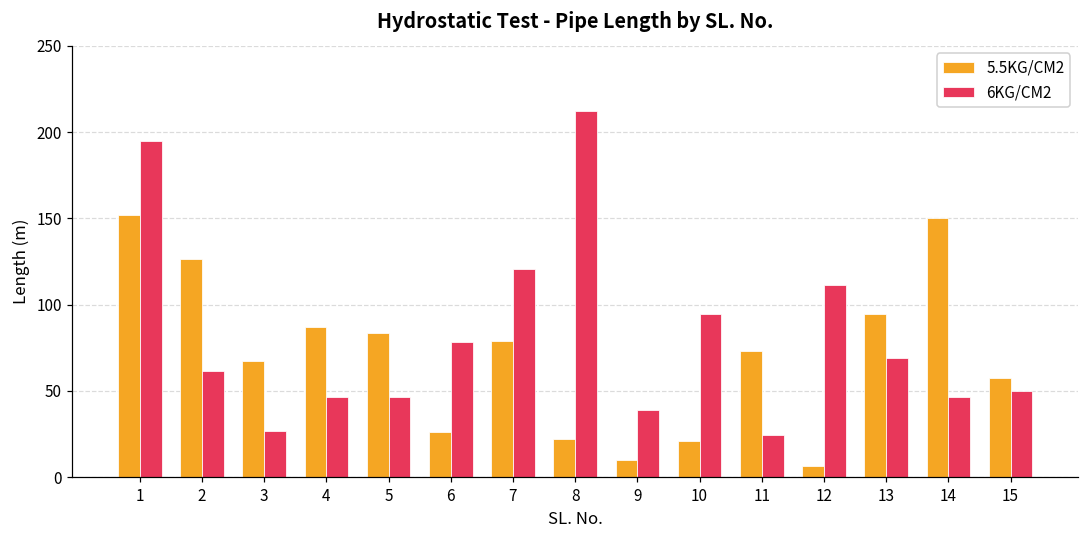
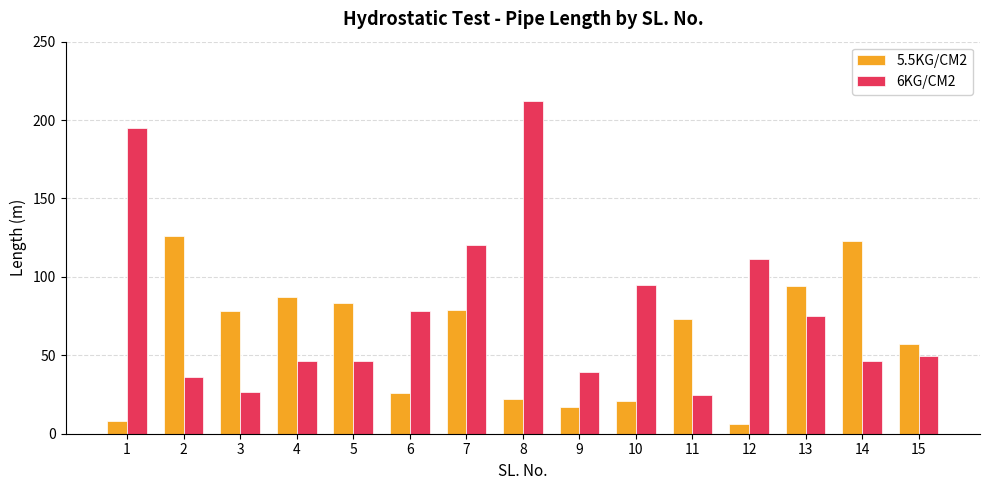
5.5KG/CM2, 1: 152 -> 8
6KG/CM2, 2: 62 -> 36
5.5KG/CM2, 3: 67 -> 78
5.5KG/CM2, 9: 10 -> 17
6KG/CM2, 13: 69 -> 75
5.5KG/CM2, 14: 150 -> 123
